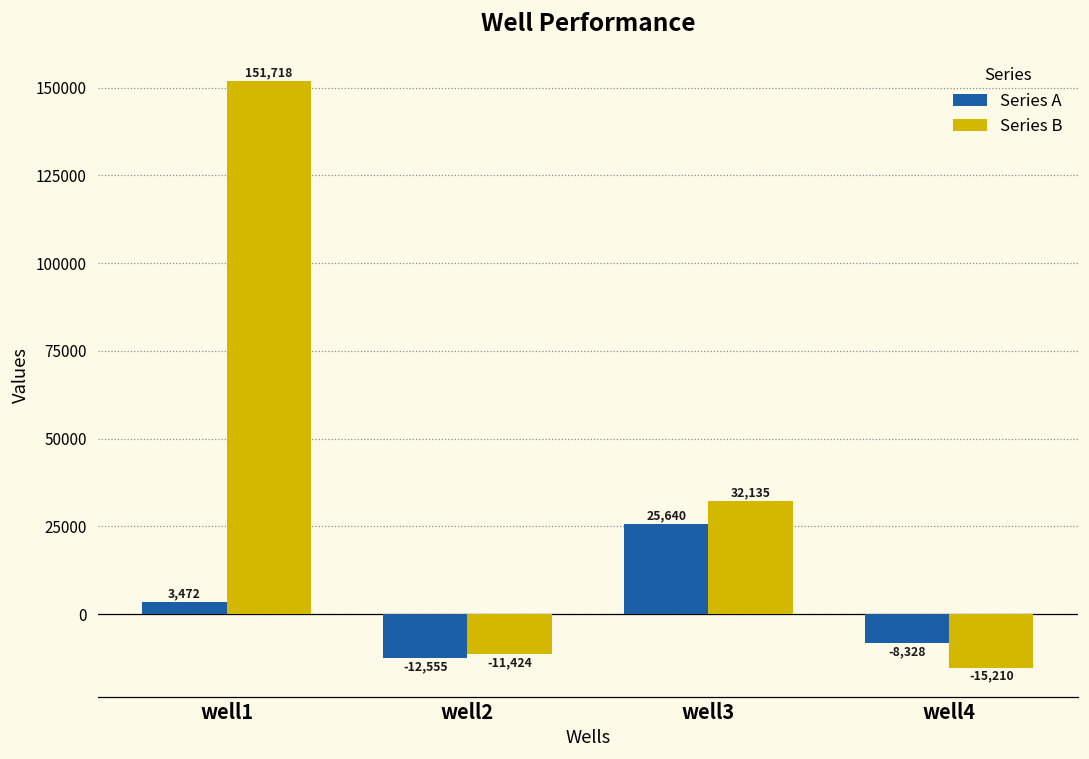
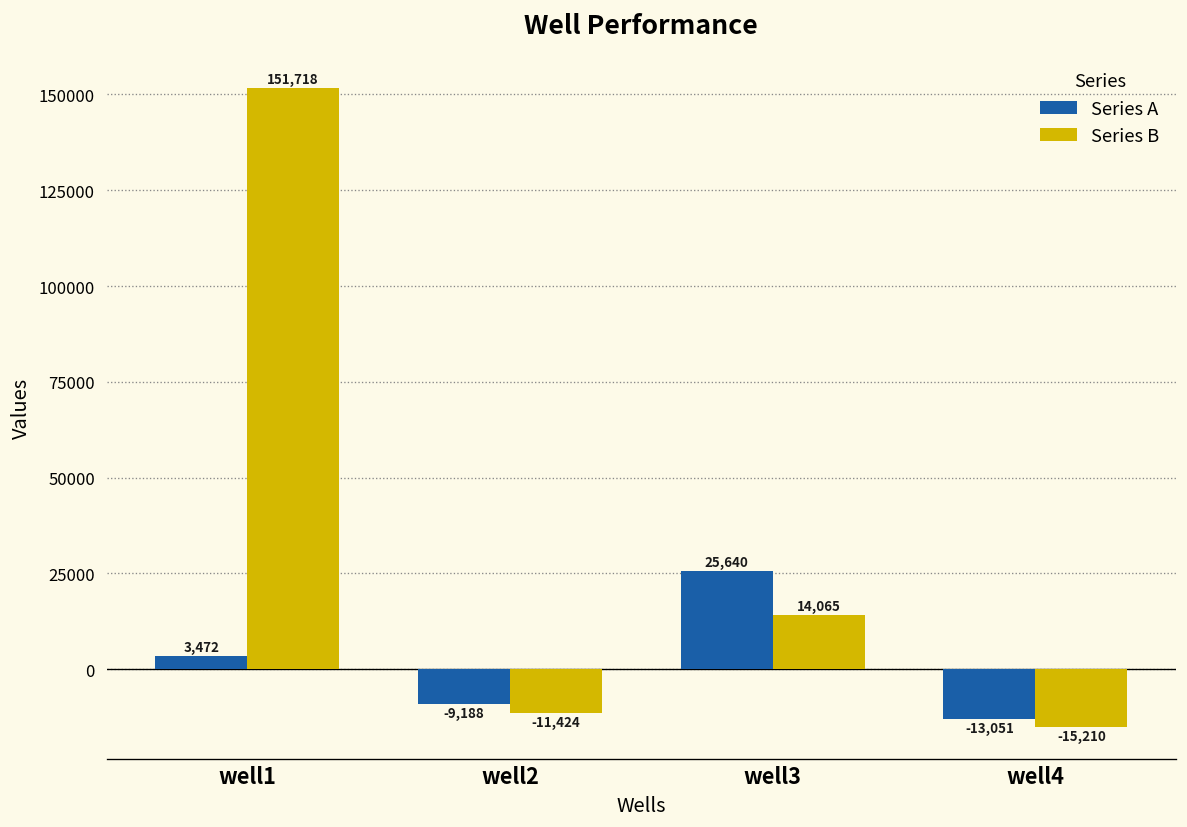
Series A, well2: -12,555 -> -9,188
Series B, well3: 32,135 -> 14,065
Series A, well4: -8,328 -> -13,051
